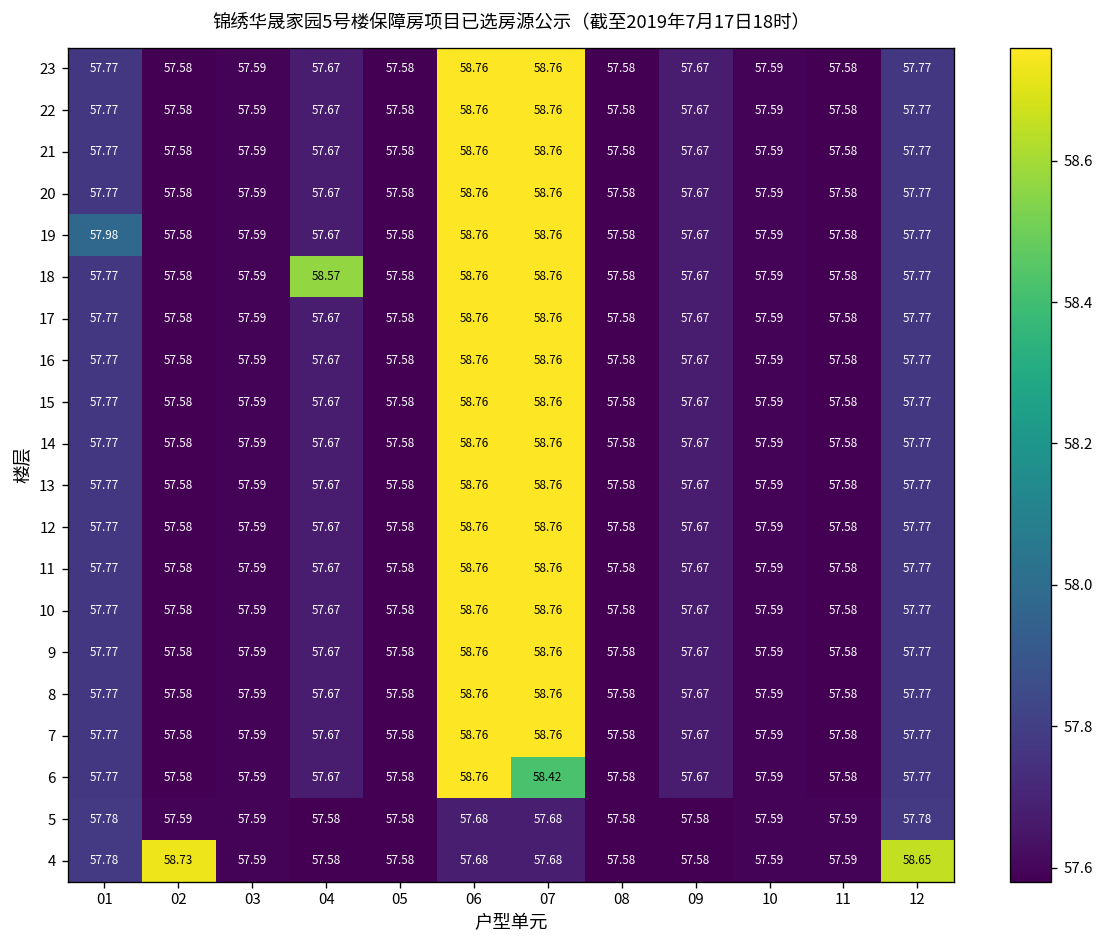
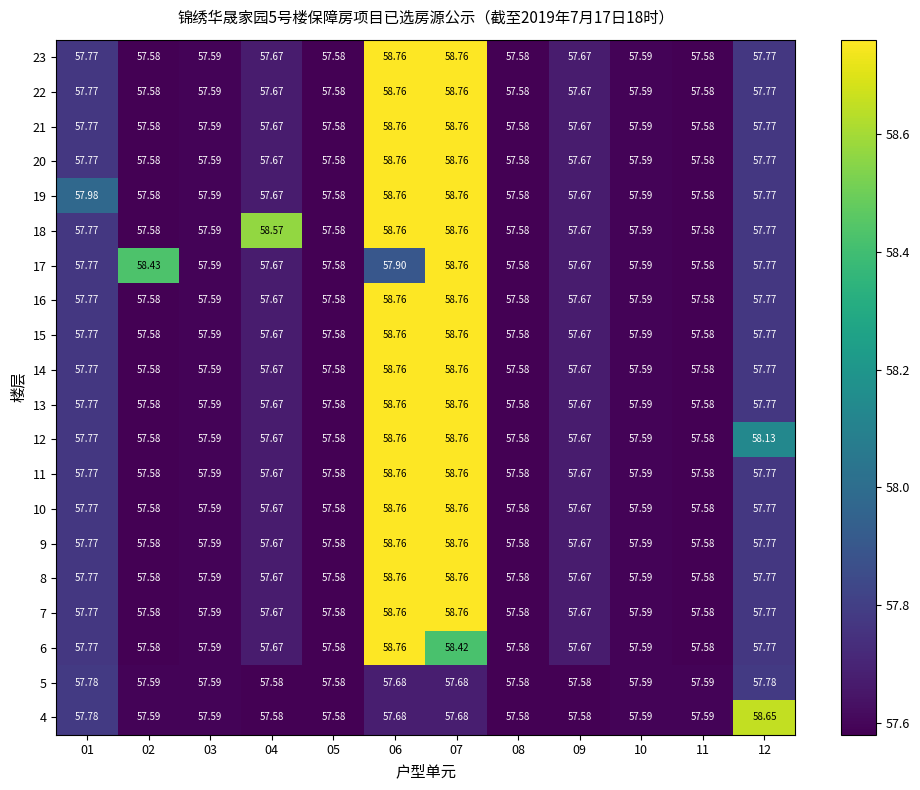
17, 02: 57.58 -> 58.43
17, 06: 58.76 -> 57.90
12, 12: 57.77 -> 58.13
4, 02: 58.73 -> 57.59
